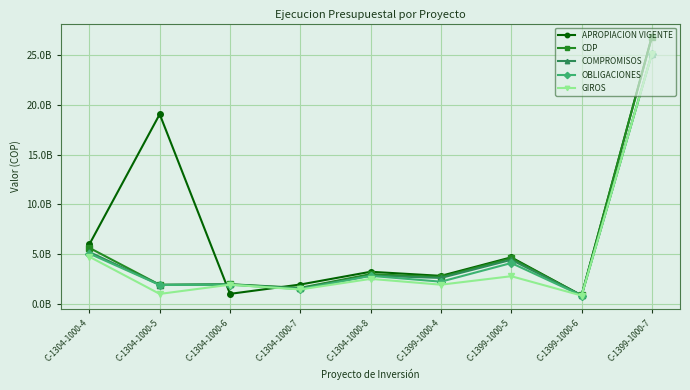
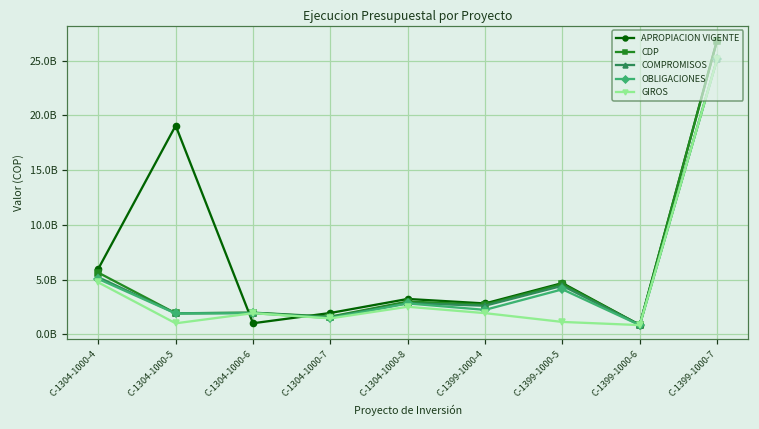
GIROS, C-1399-1000-5: 3000000000 -> 1000000000
